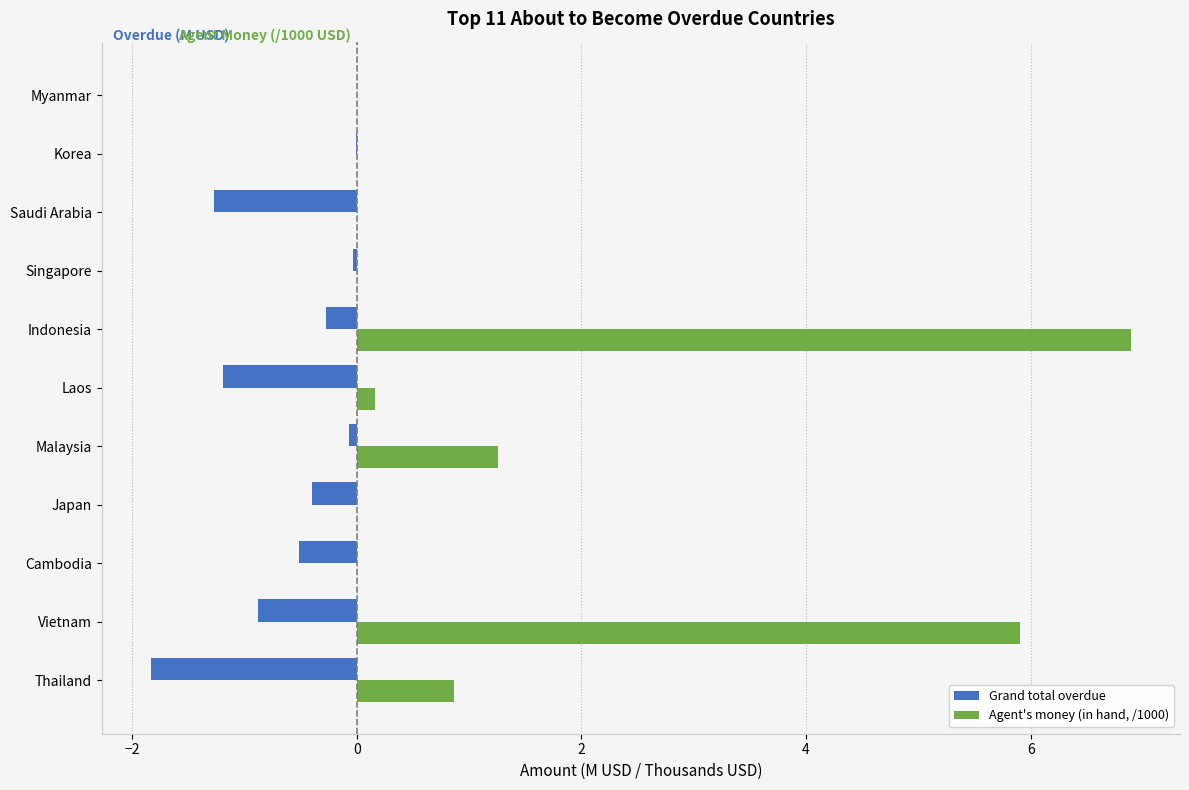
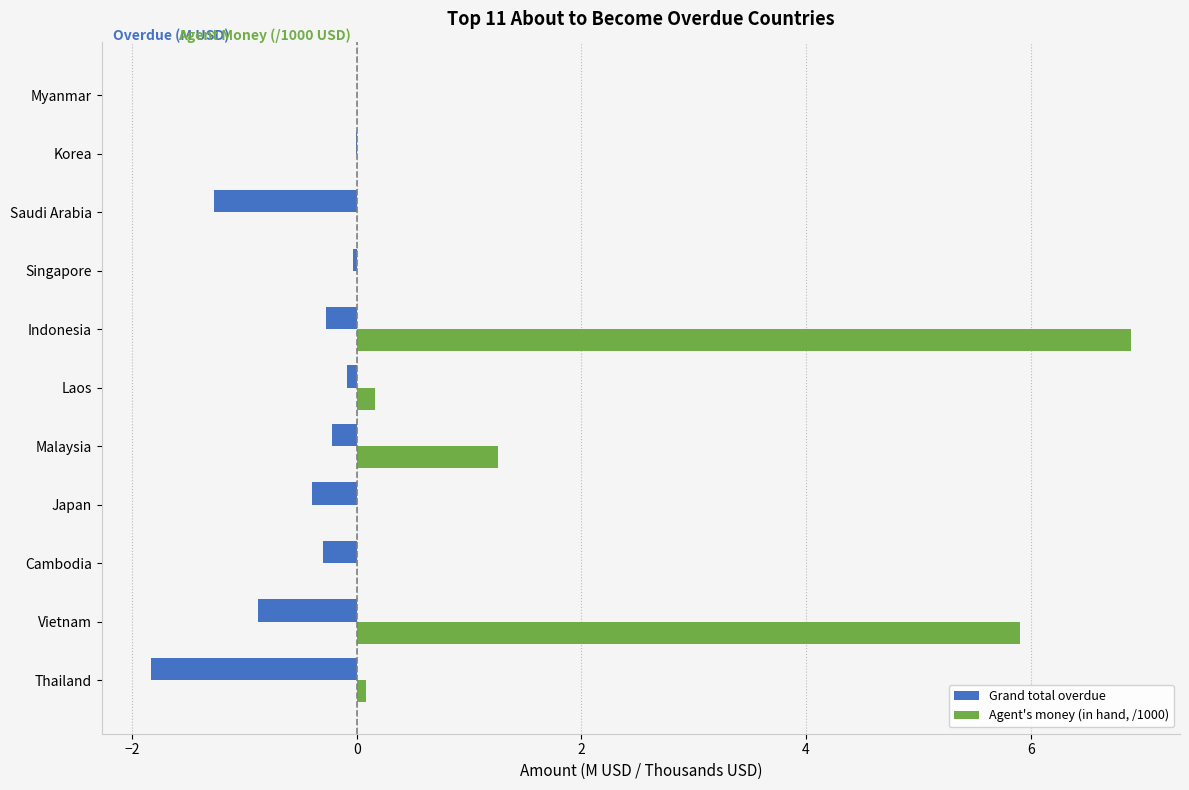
Grand total overdue, Laos: -1.19 -> -0.08
Grand total overdue, Malaysia: -0.06 -> -0.22
Grand total overdue, Cambodia: -0.51 -> -0.30
Agent's money (in hand, /1000), Thailand: 0.87 -> 0.09
